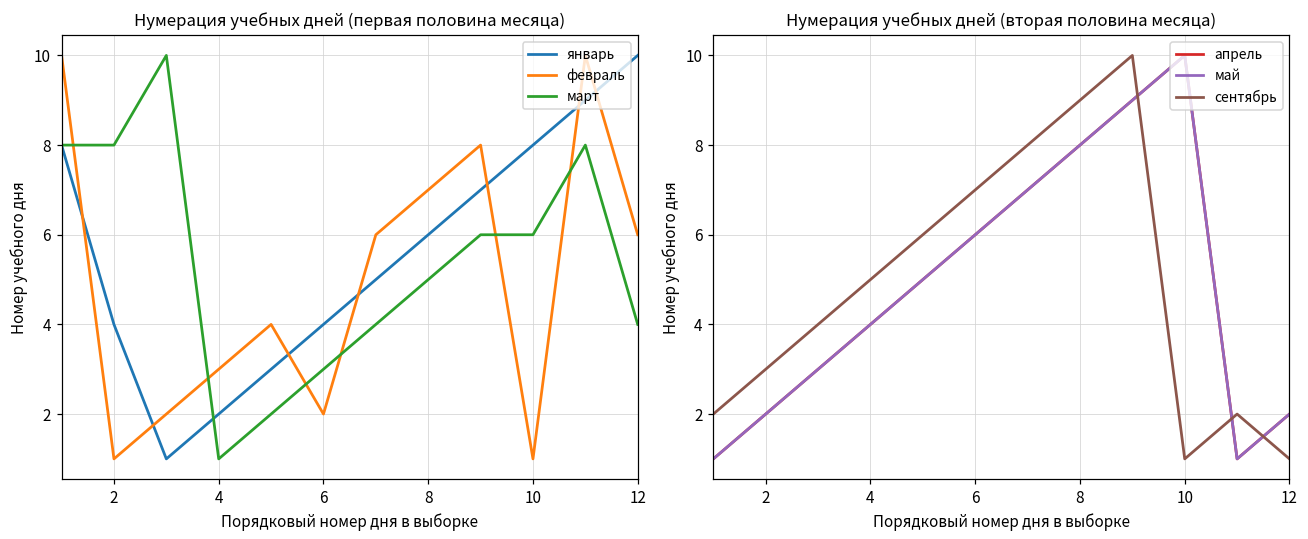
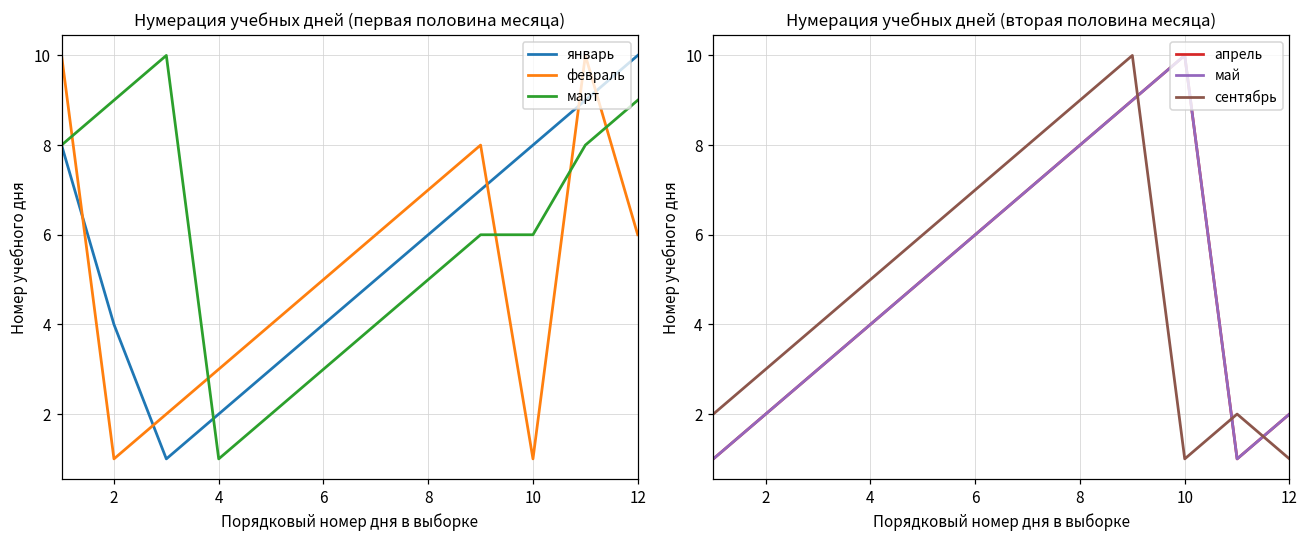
Нумерация учебных дней (первая половина месяца), март, 2: 8 -> 9
Нумерация учебных дней (первая половина месяца), февраль, 6: 2 -> 5
Нумерация учебных дней (первая половина месяца), март, 12: 4 -> 9
